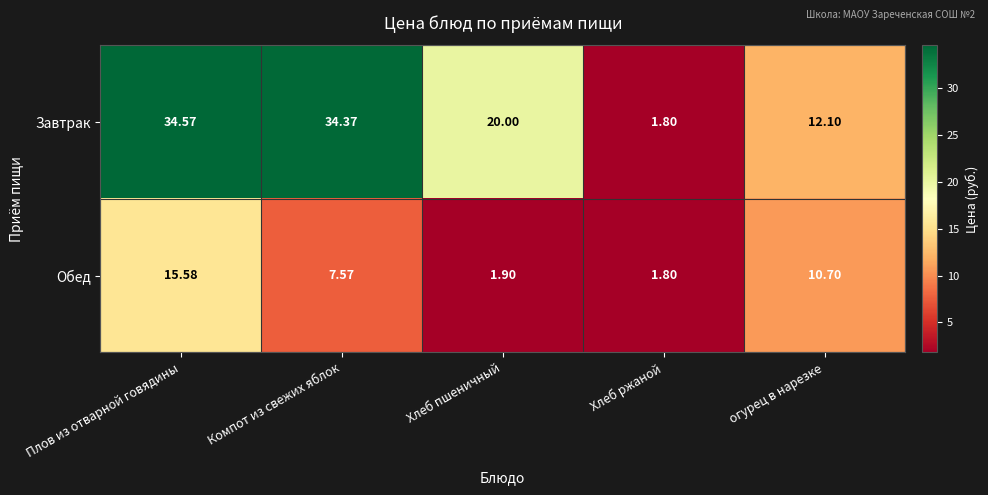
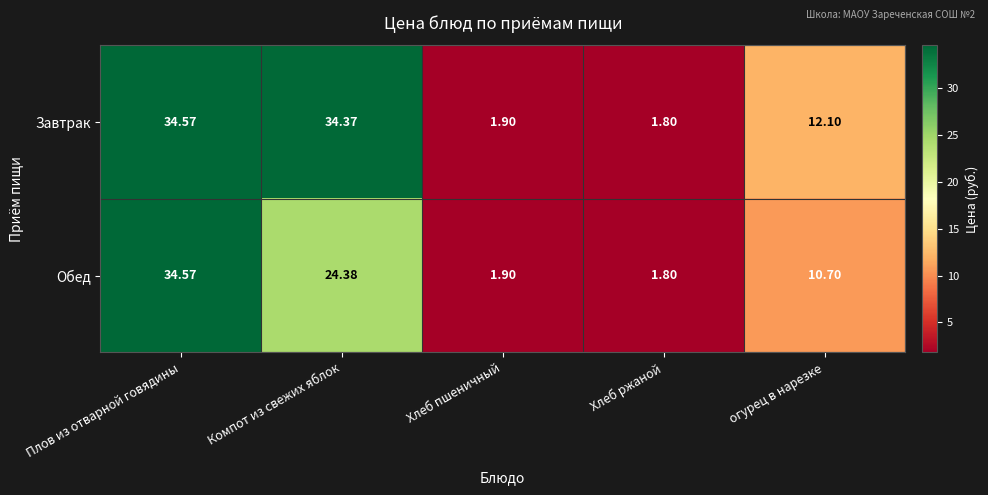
Завтрак, Хлеб пшеничный: 20.00 -> 1.90
Обед, Плов из отварной говядины: 15.58 -> 34.57
Обед, Компот из свежих яблок: 7.57 -> 24.38
